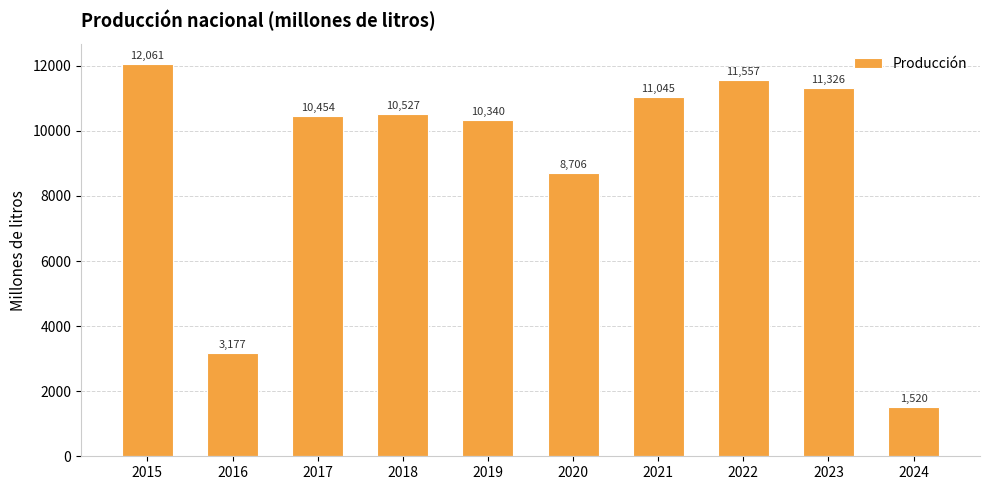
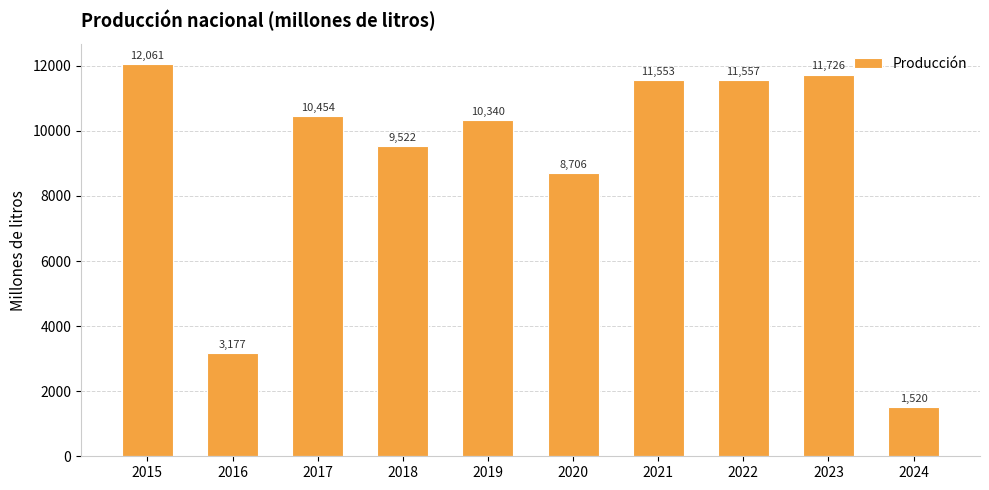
2018: 10,527 -> 9,522
2021: 11,045 -> 11,553
2023: 11,326 -> 11,726
